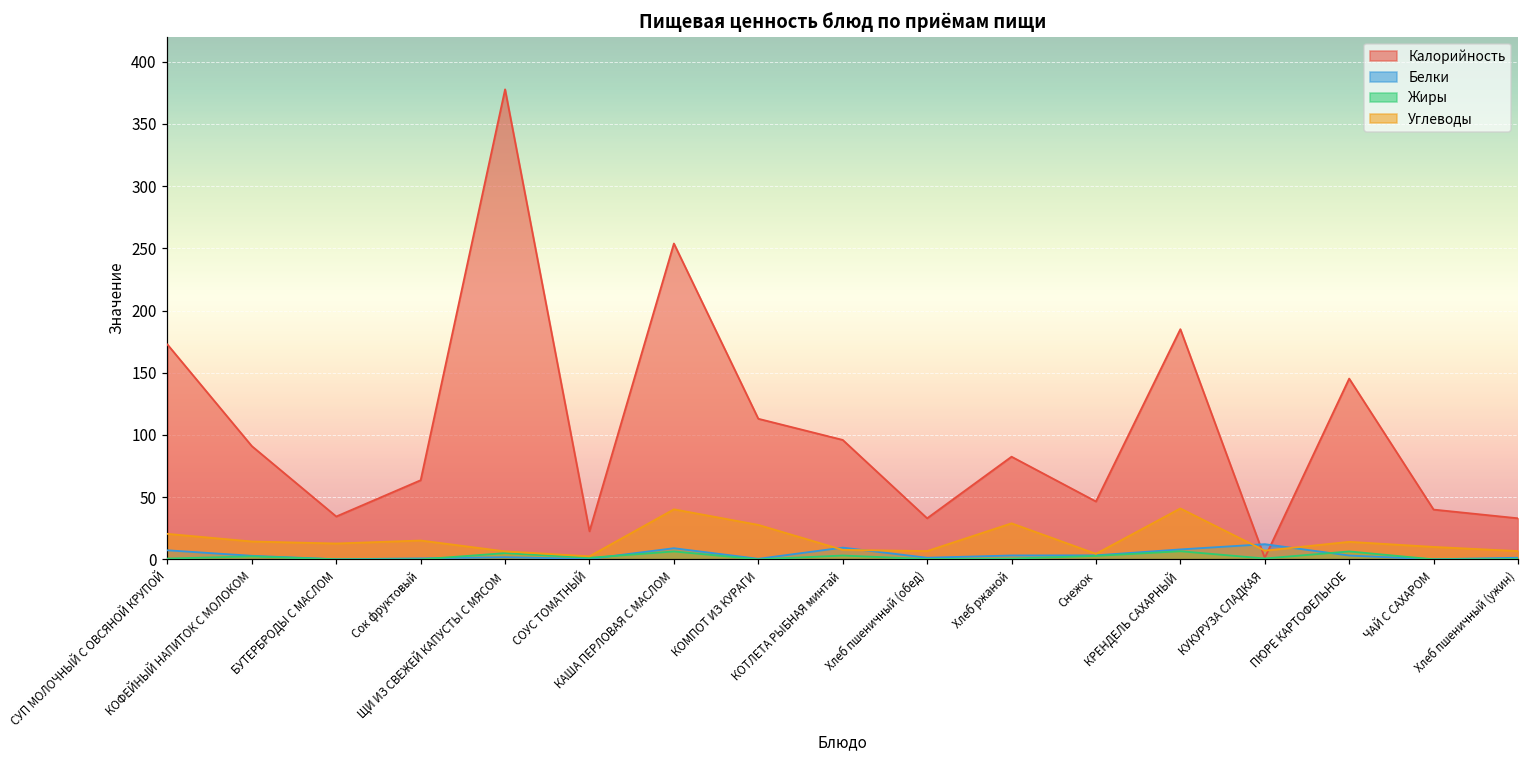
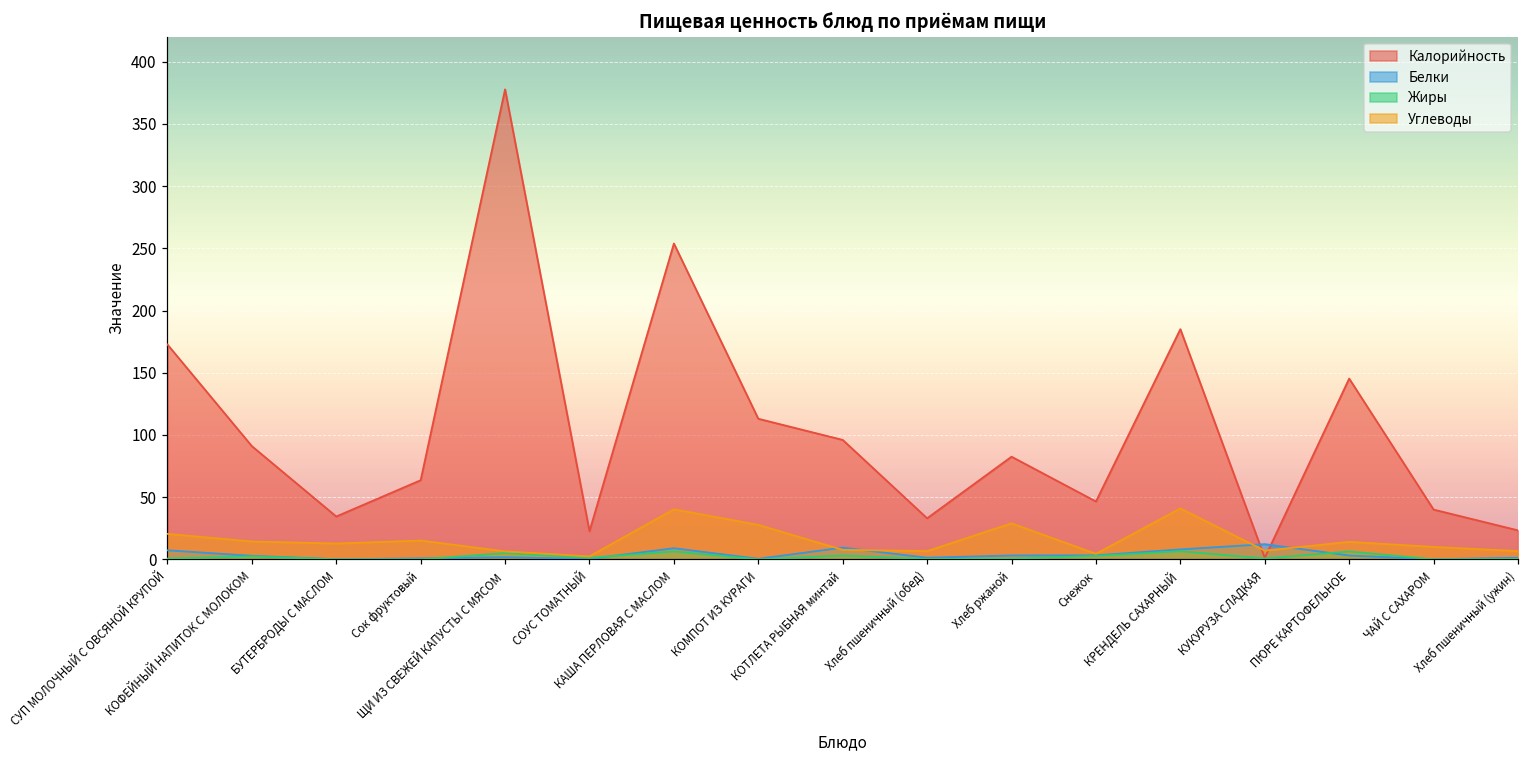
Калорийность, Хлеб пшеничный (ужин): 33 -> 23
